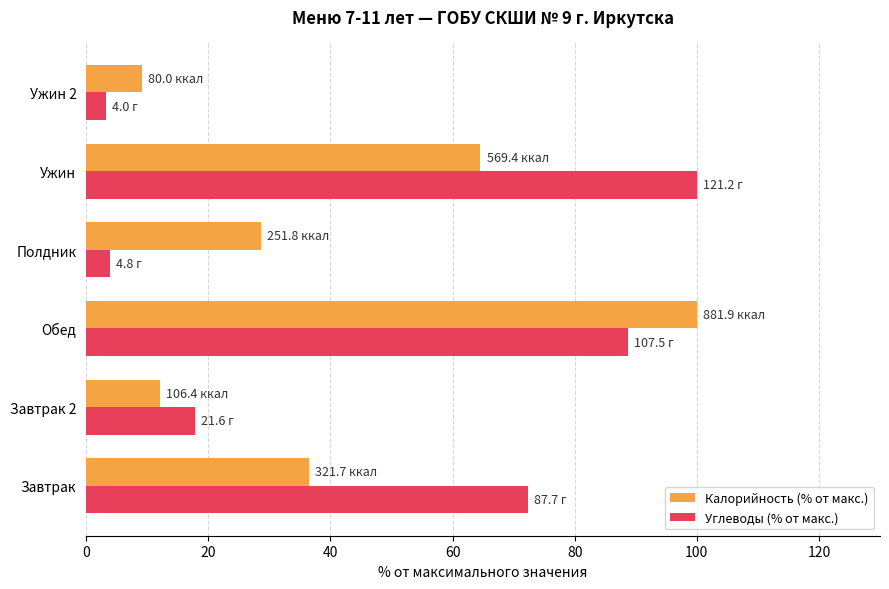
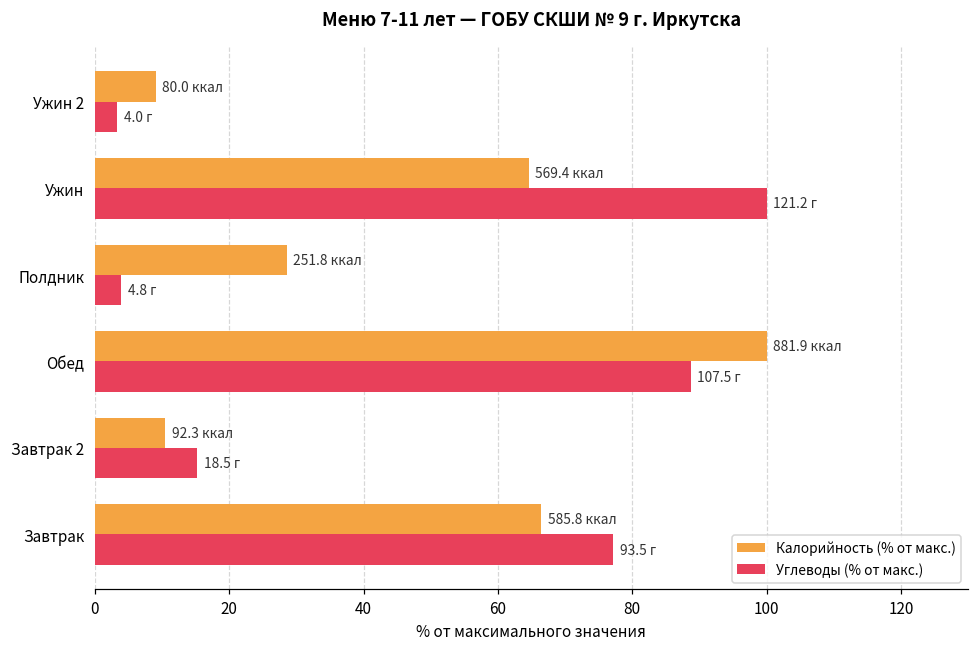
Калорийность (% от макс.), Завтрак 2: 106.4 -> 92.3
Углеводы (% от макс.), Завтрак 2: 21.6 -> 18.5
Калорийность (% от макс.), Завтрак: 321.7 -> 585.8
Углеводы (% от макс.), Завтрак: 87.7 -> 93.5
